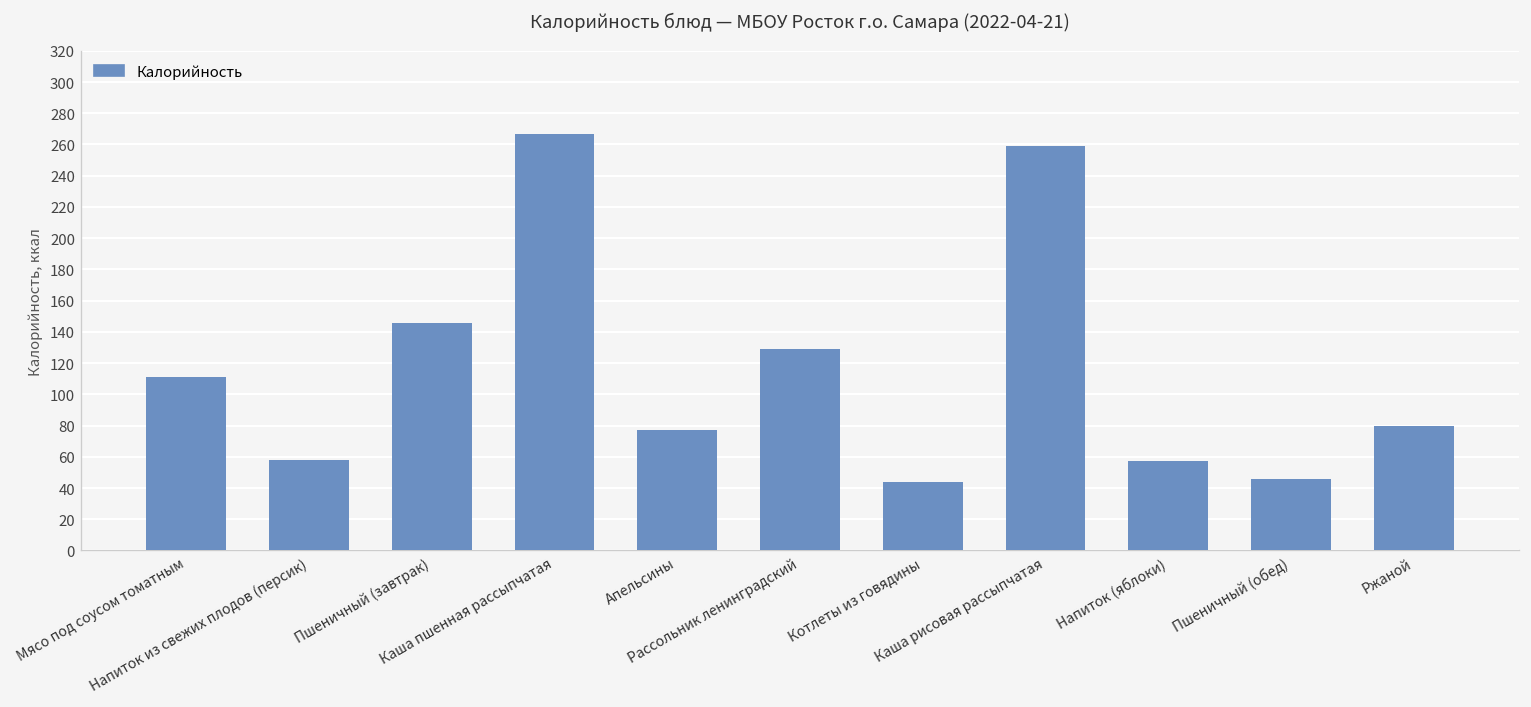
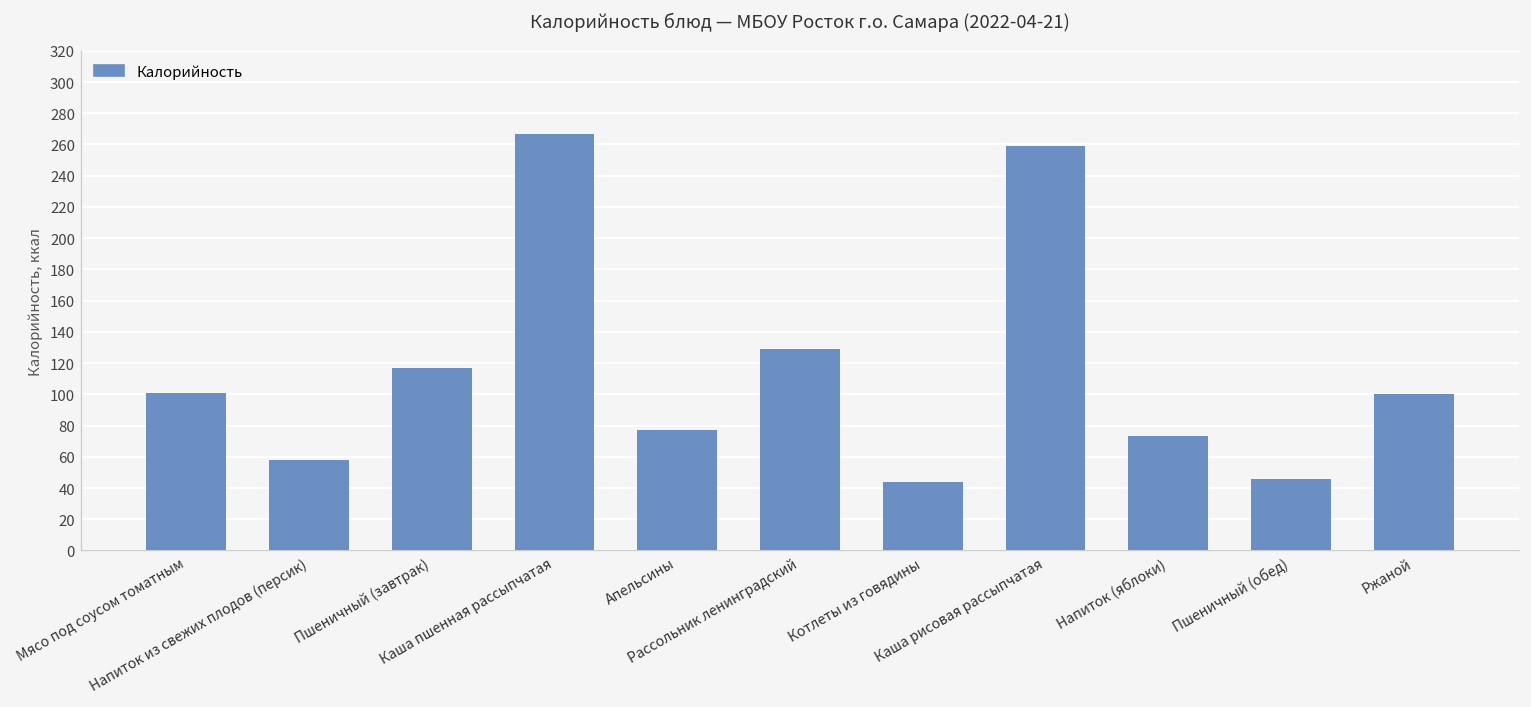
Мясо под соусом томатным: 111 -> 101
Пшеничный (завтрак): 146 -> 117
Напиток (яблоки): 57 -> 73
Ржаной: 80 -> 100
